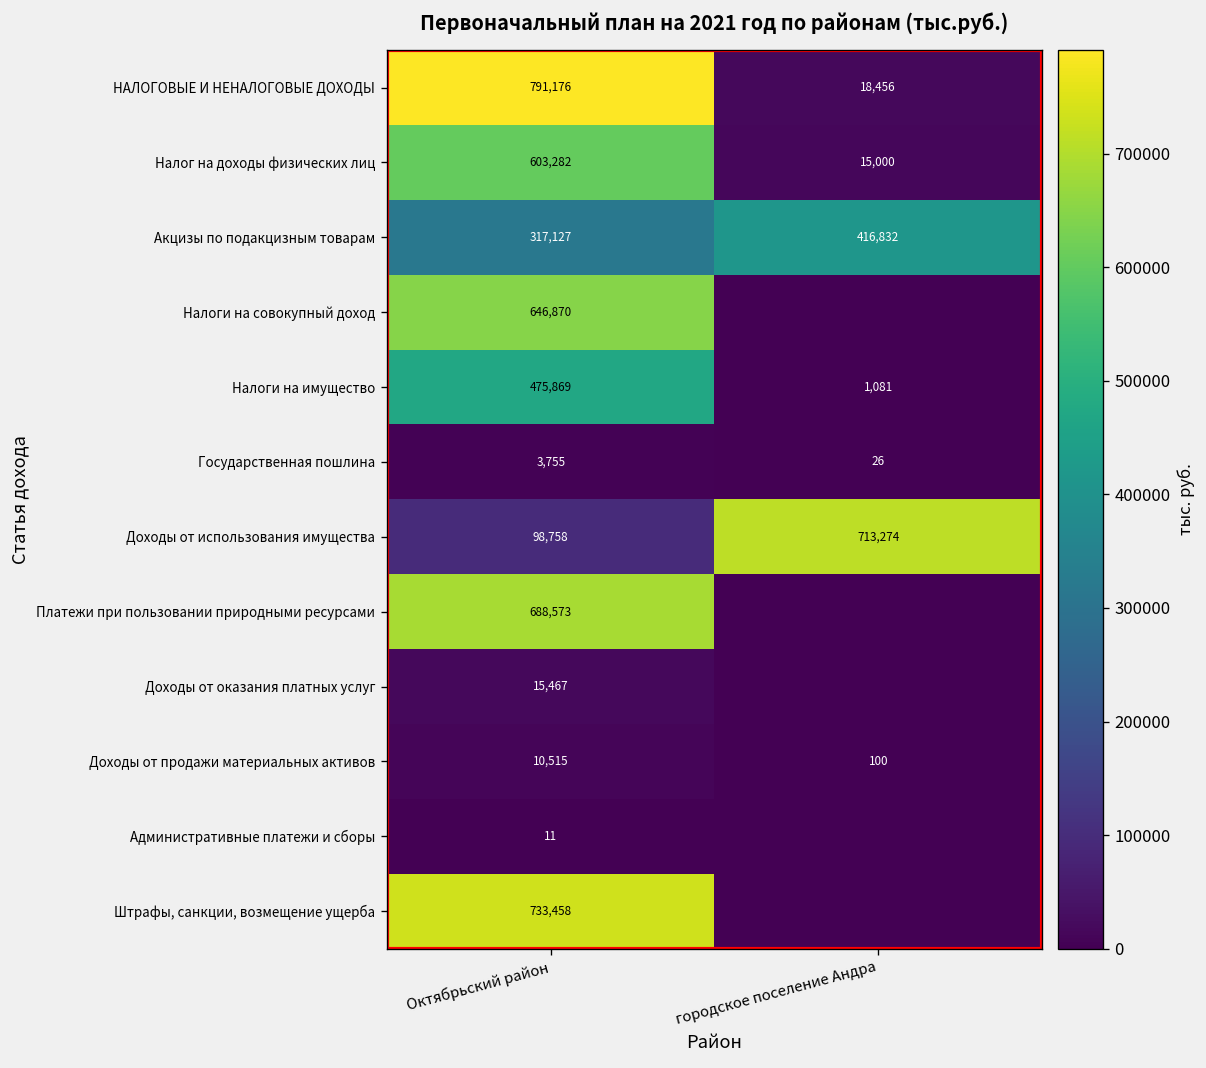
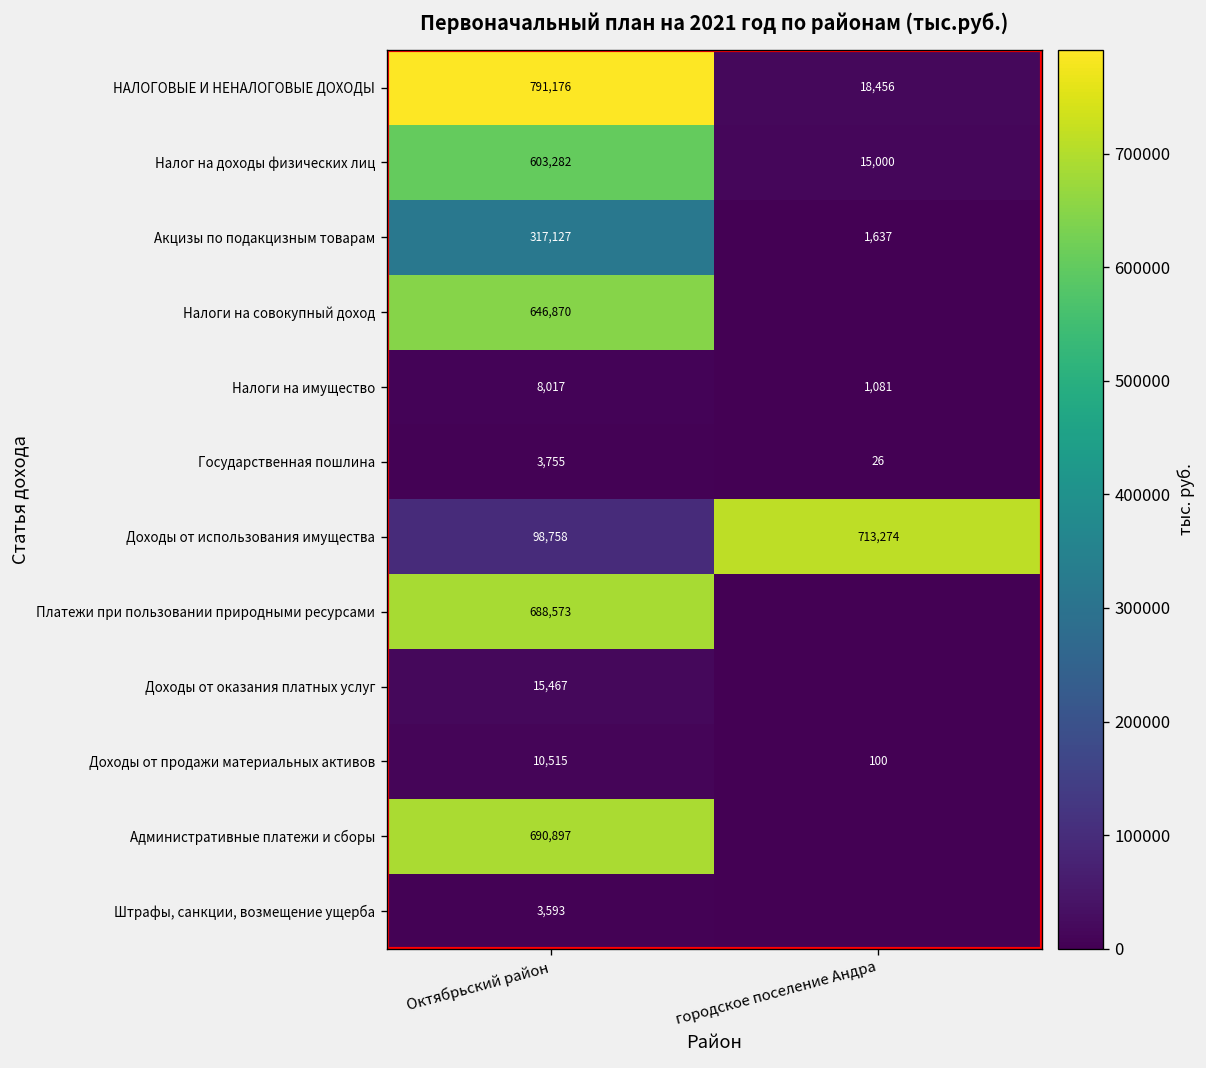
Акцизы по подакцизным товарам, городское поселение Андра: 416,832 -> 1,637
Налоги на имущество, Октябрьский район: 475,869 -> 8,017
Административные платежи и сборы, Октябрьский район: 11 -> 690,897
Штрафы, санкции, возмещение ущерба, Октябрьский район: 733,458 -> 3,593
